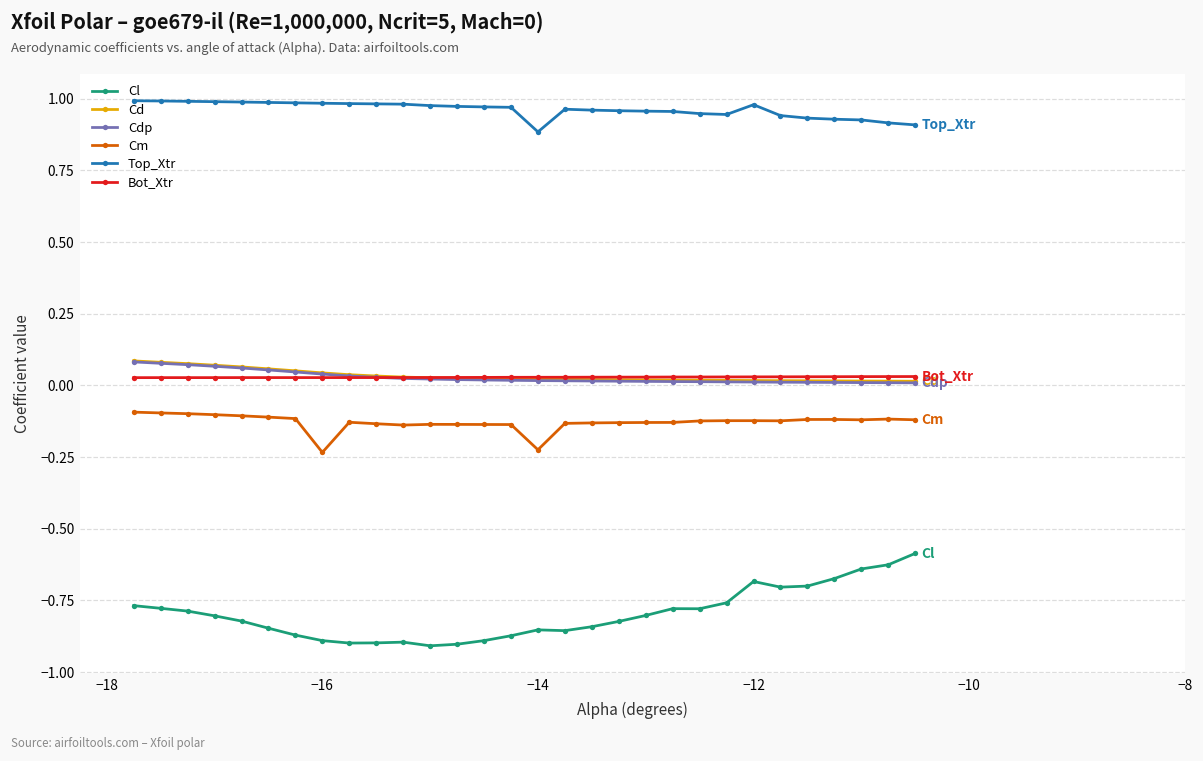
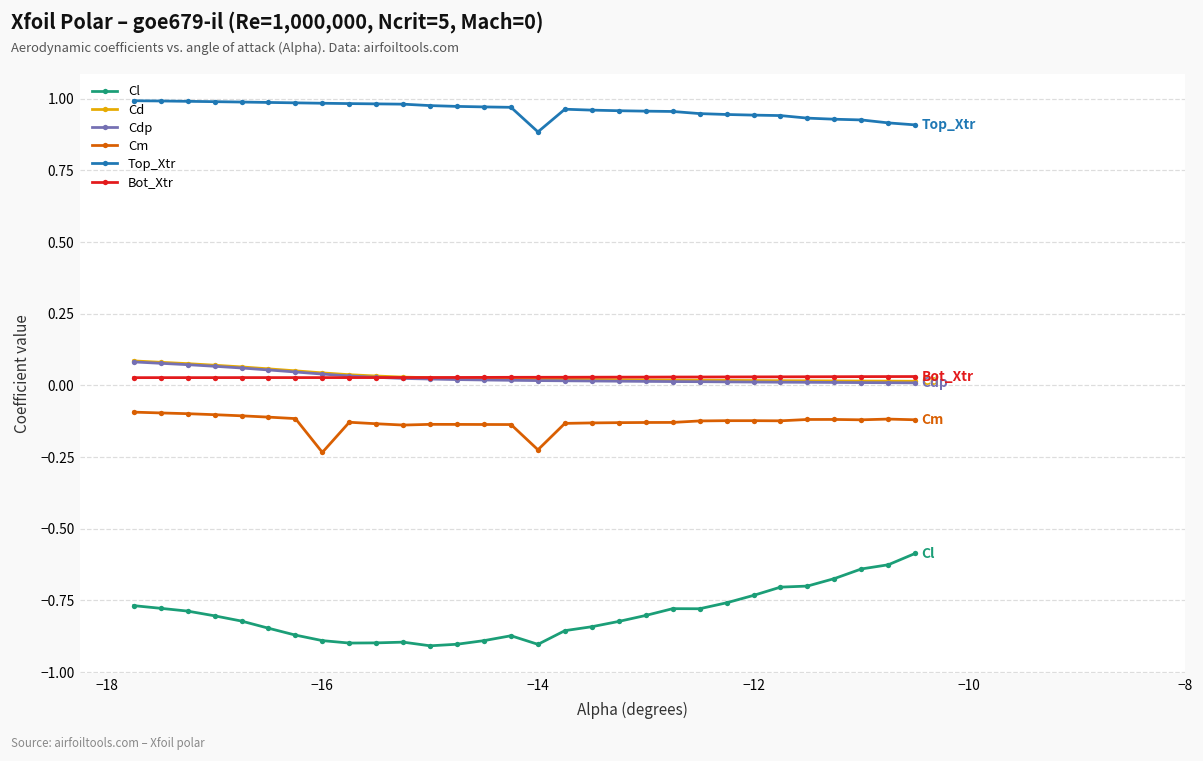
Cl, −14: -0.85 -> -0.90
Cl, −12: -0.68 -> -0.73
Top_Xtr, −12: 0.98 -> 0.94
